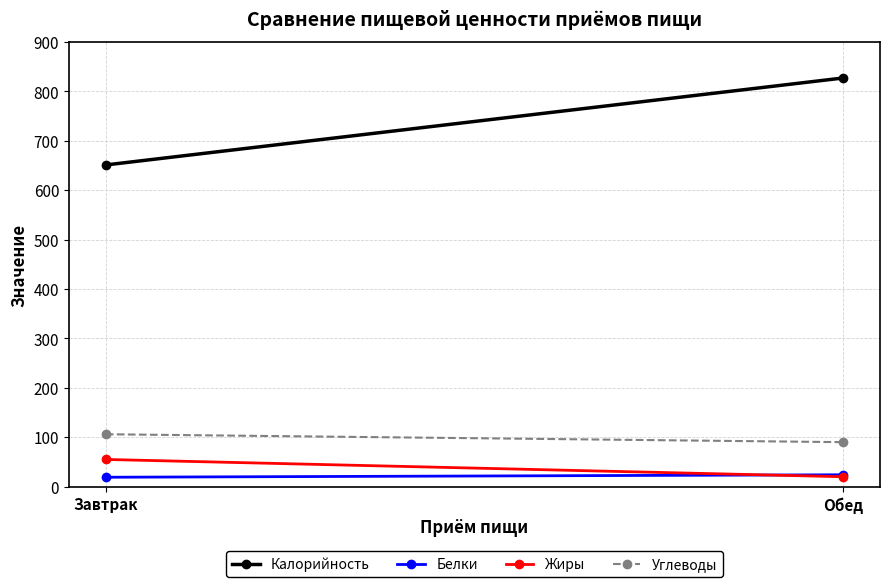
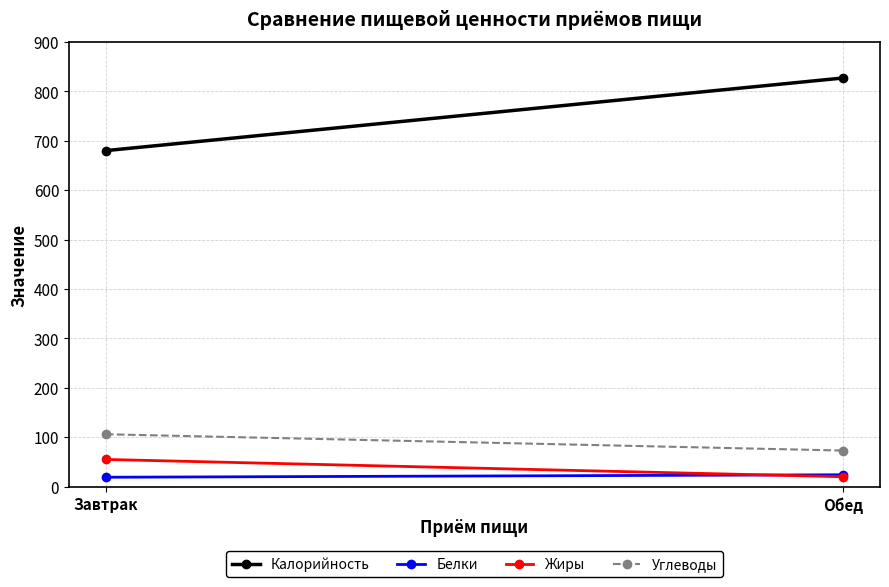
Калорийность, Завтрак: 650 -> 680
Углеводы, Обед: 90 -> 70
